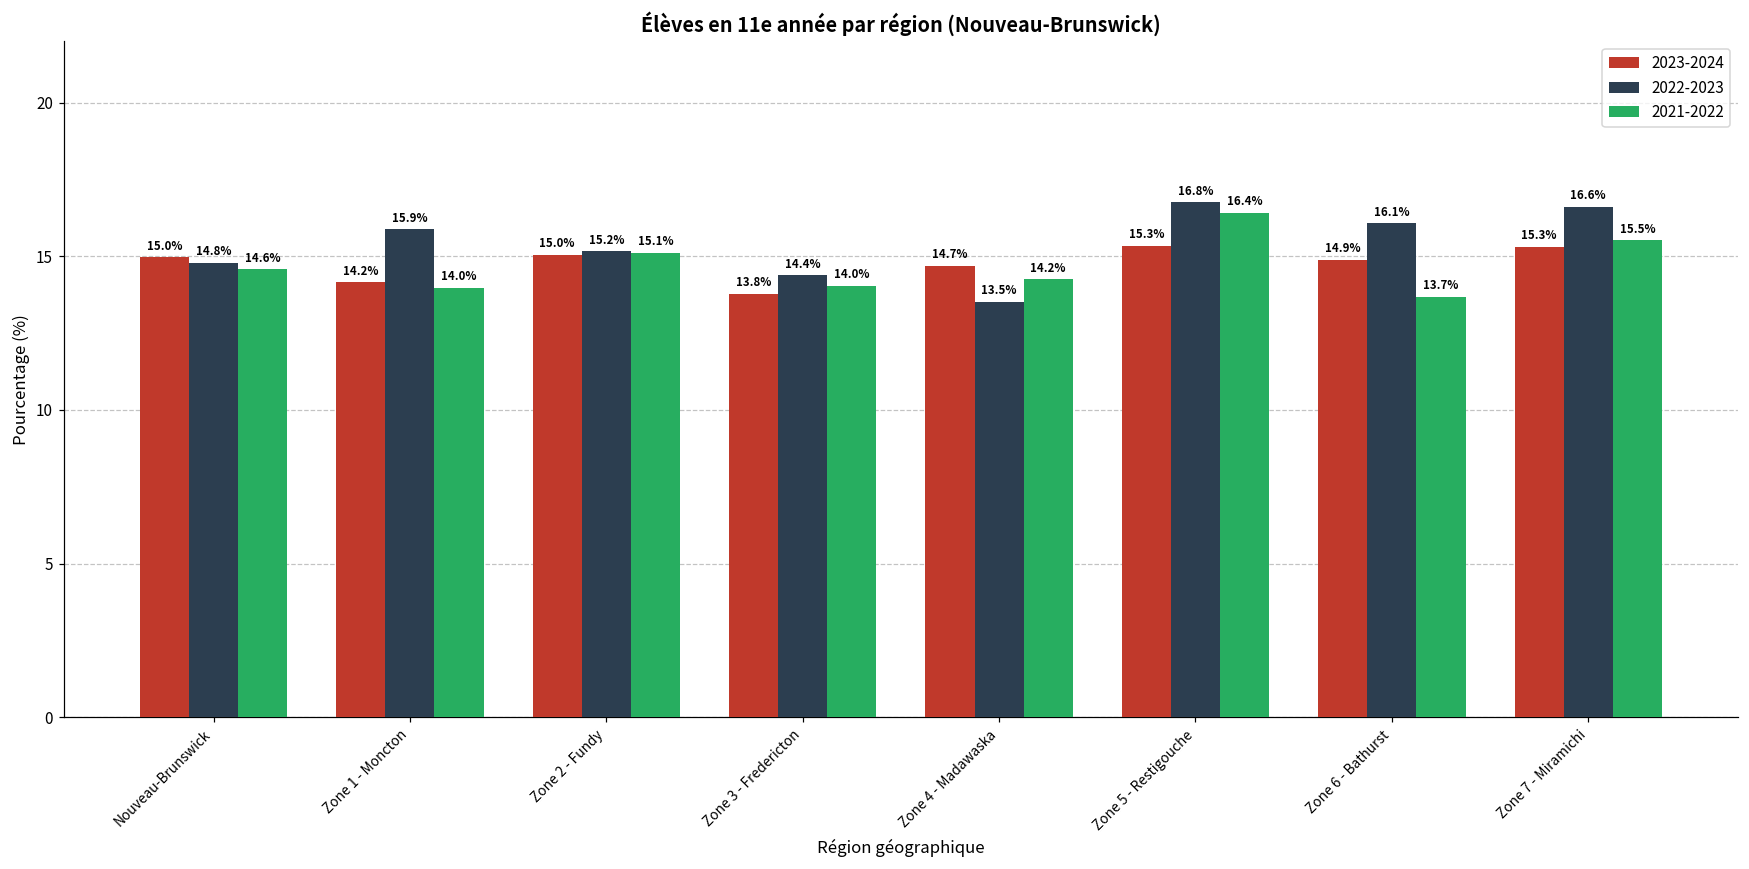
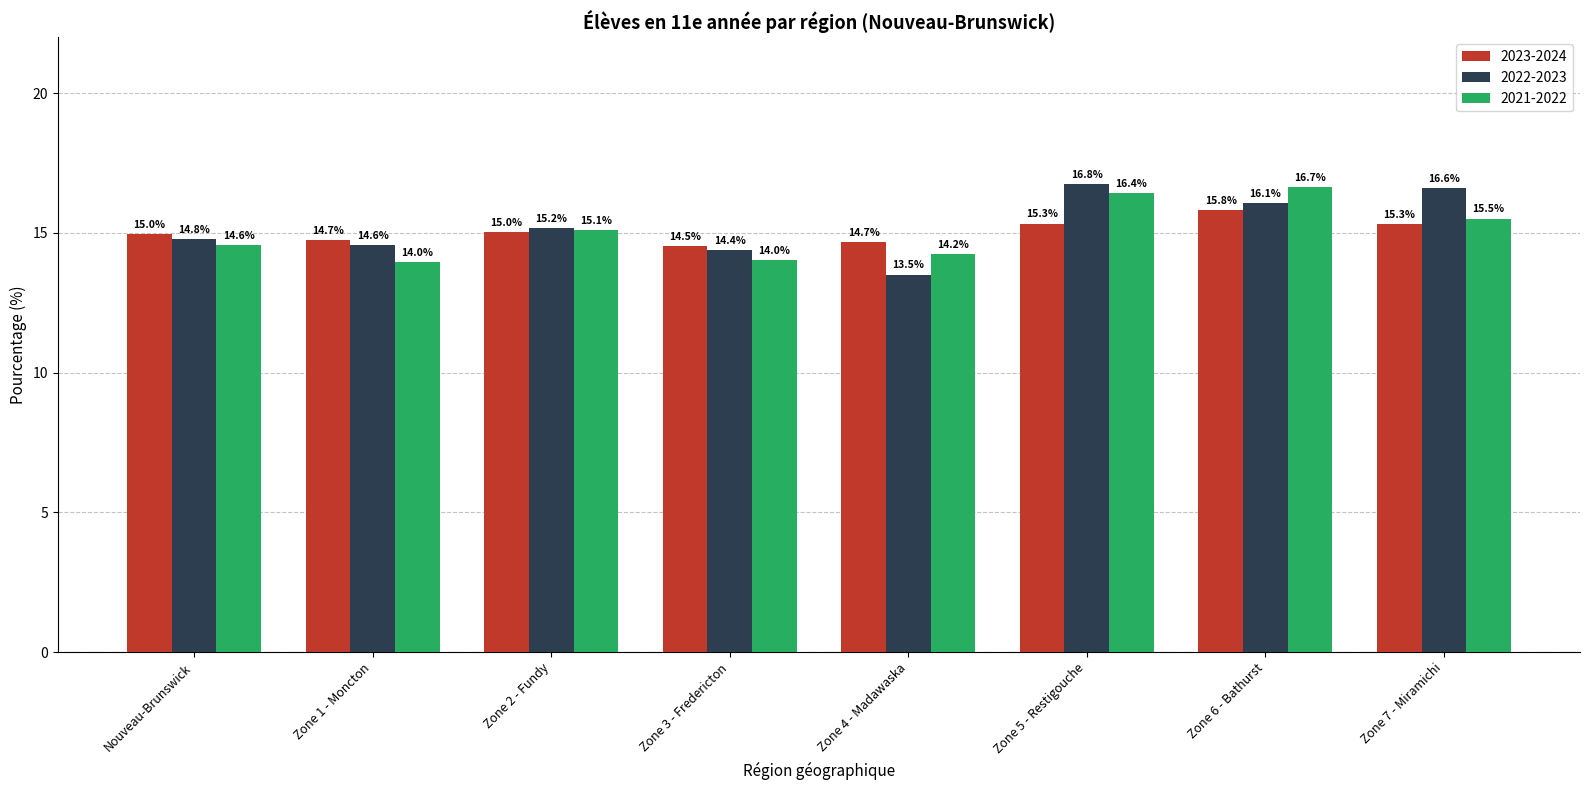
2023-2024, Zone 1 - Moncton: 14.2% -> 14.7%
2022-2023, Zone 1 - Moncton: 15.9% -> 14.6%
2023-2024, Zone 3 - Fredericton: 13.8% -> 14.5%
2023-2024, Zone 6 - Bathurst: 14.9% -> 15.8%
2021-2022, Zone 6 - Bathurst: 13.7% -> 16.7%
